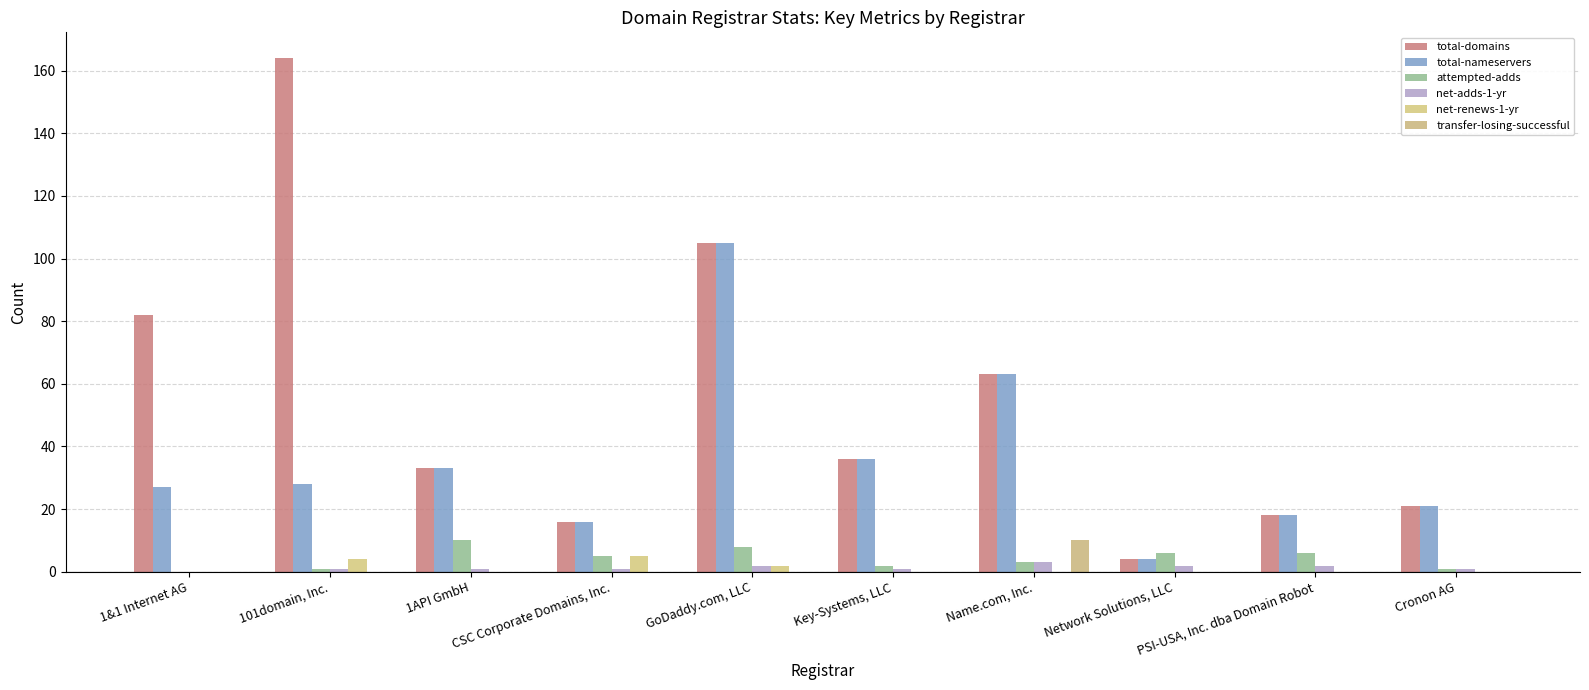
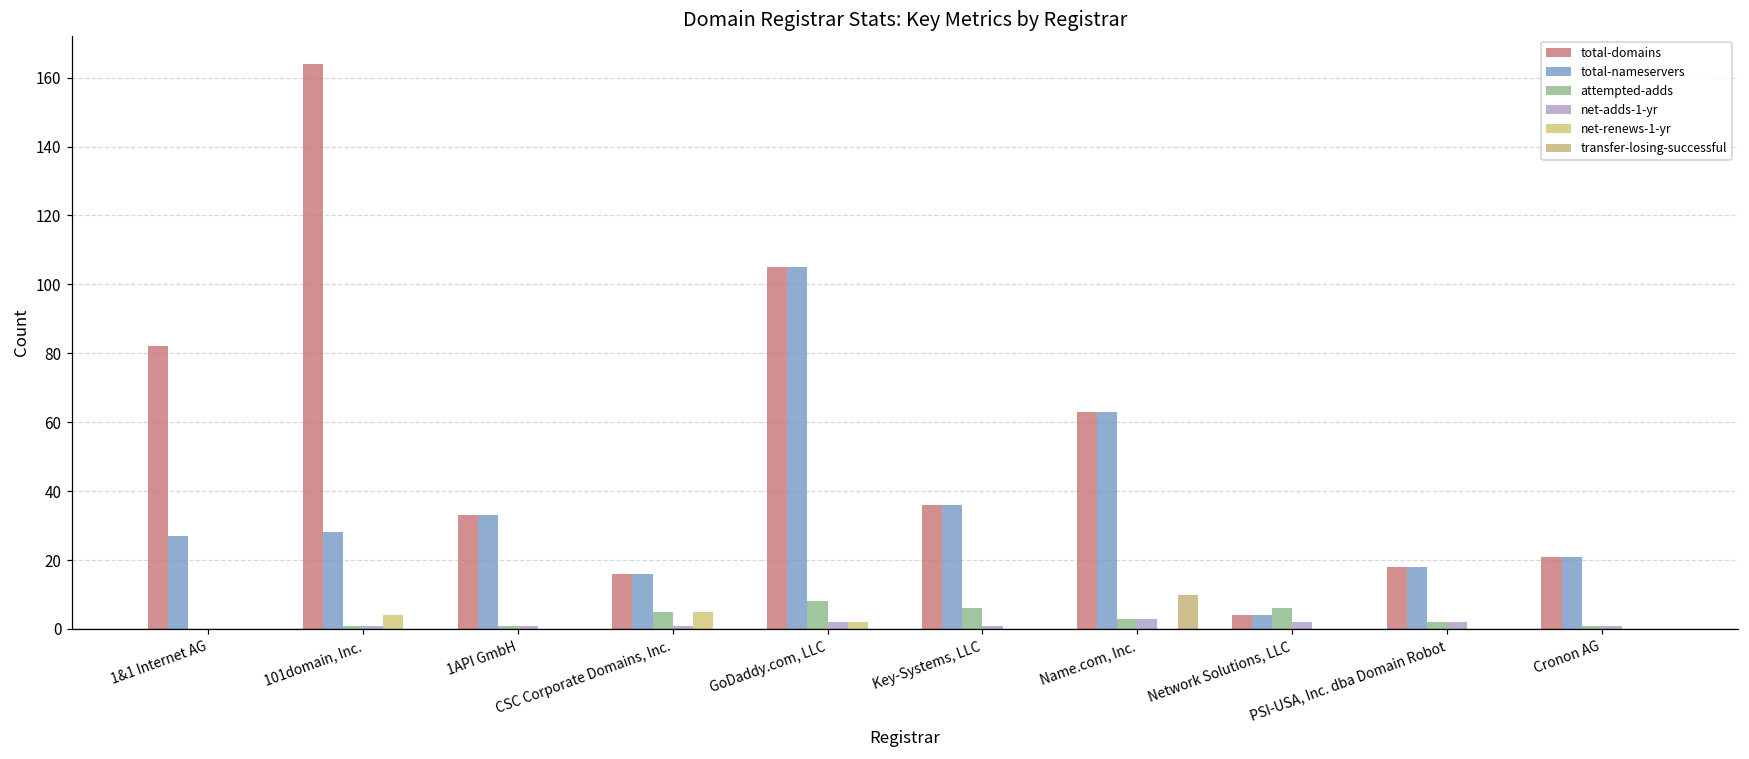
attempted-adds, 1API GmbH: 10 -> 1
attempted-adds, Key-Systems, LLC: 2 -> 6
attempted-adds, PSI-USA, Inc. dba Domain Robot: 6 -> 2
